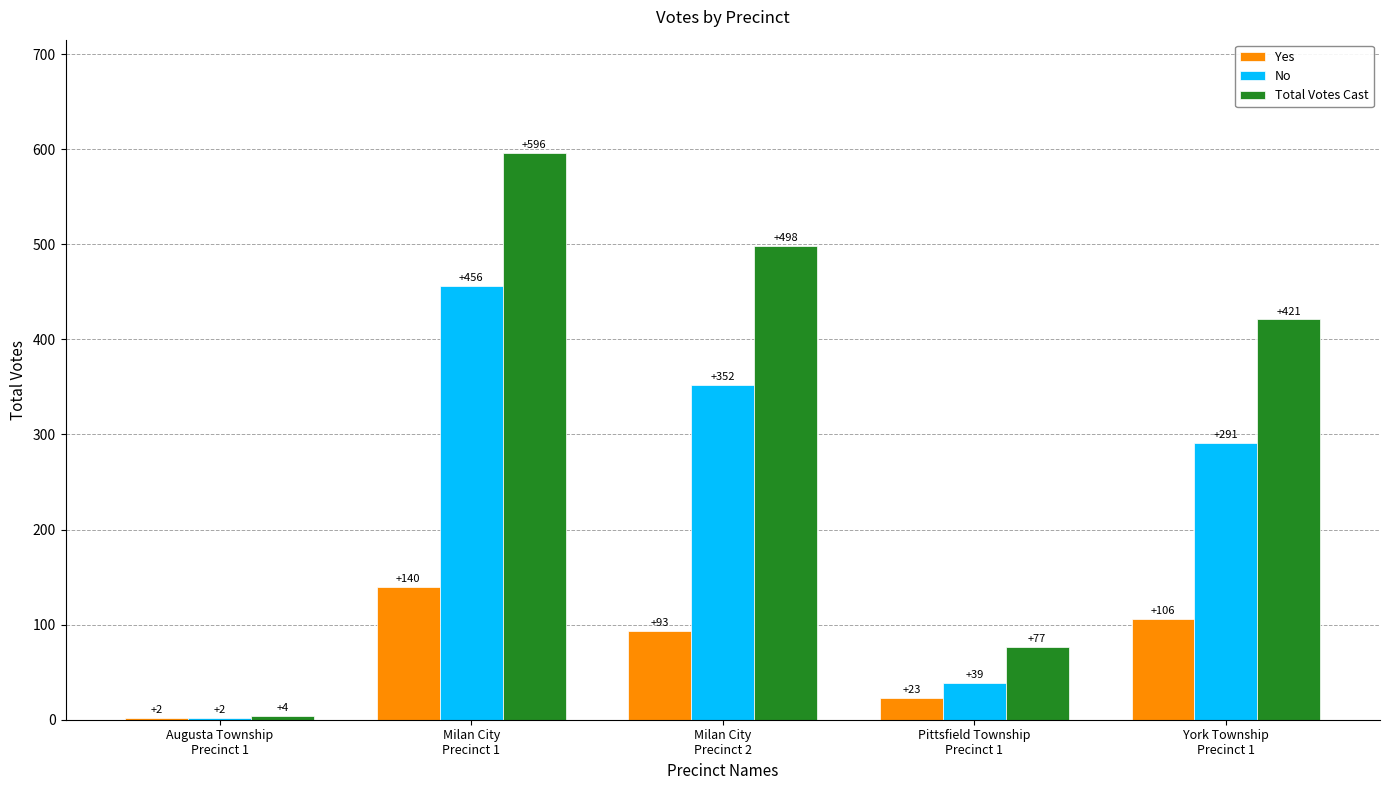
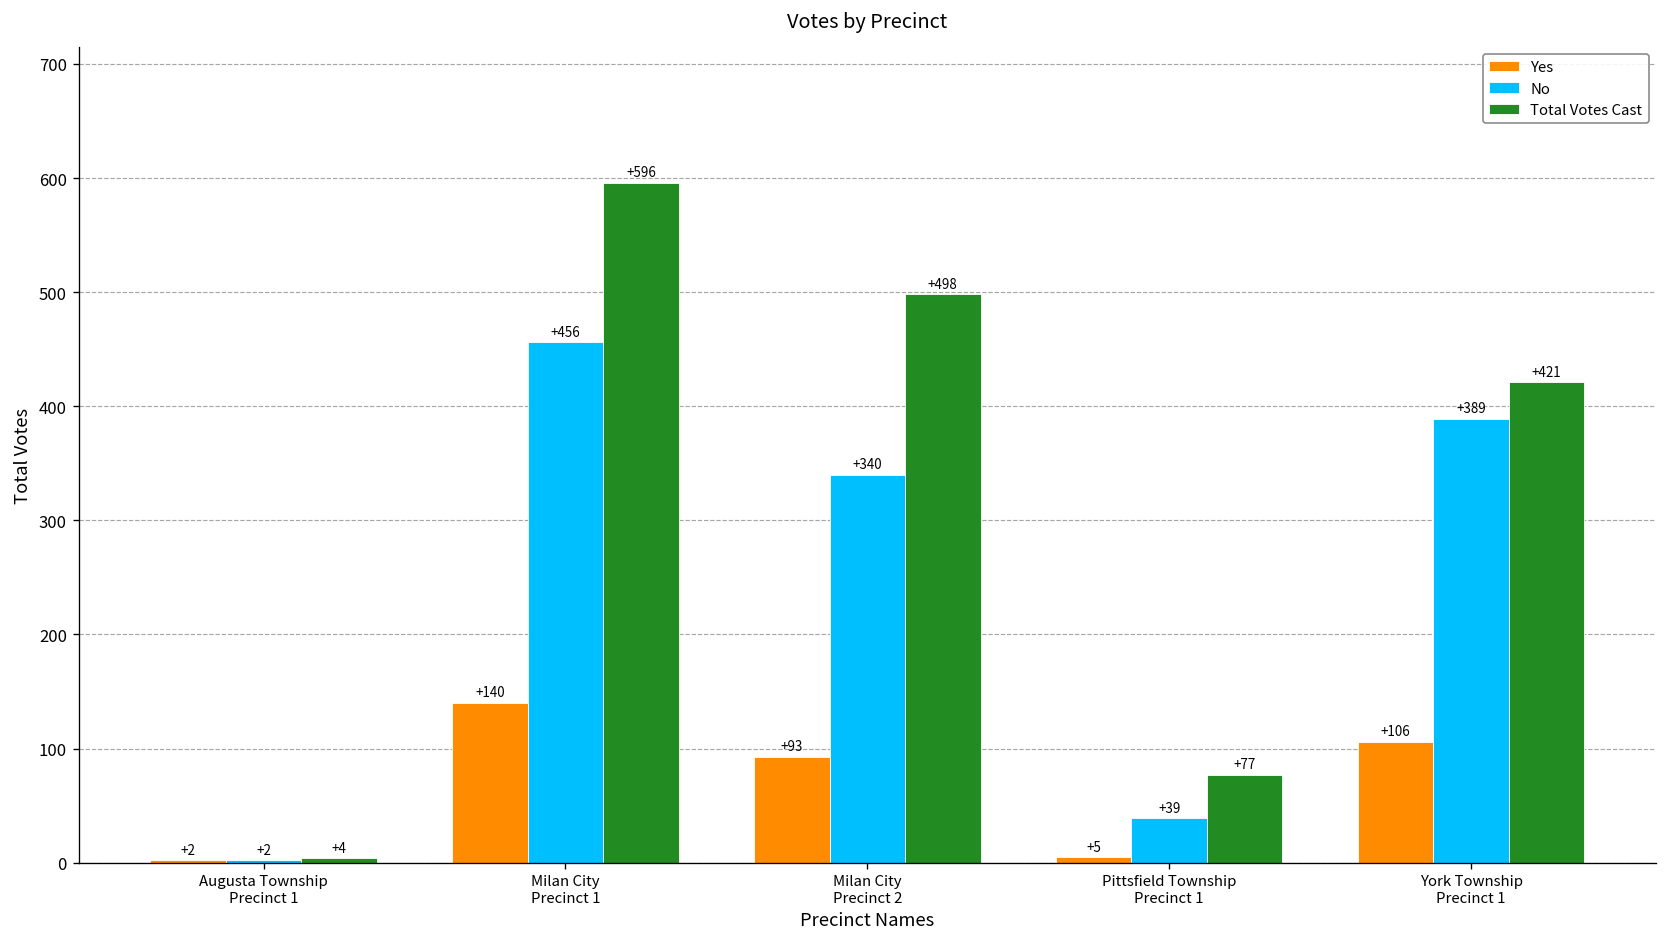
No, Milan City Precinct 2: +352 -> +340
Yes, Pittsfield Township Precinct 1: +23 -> +5
No, York Township Precinct 1: +291 -> +389
